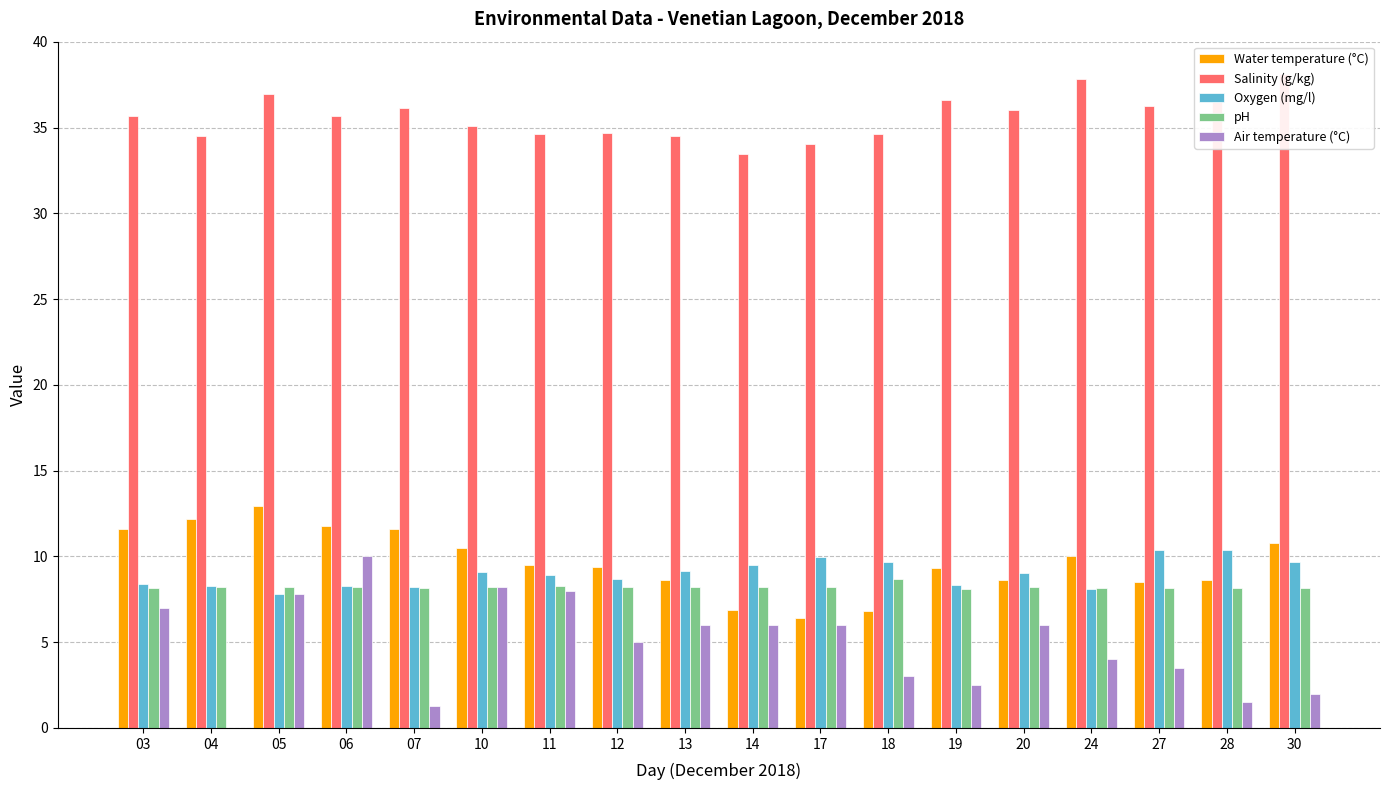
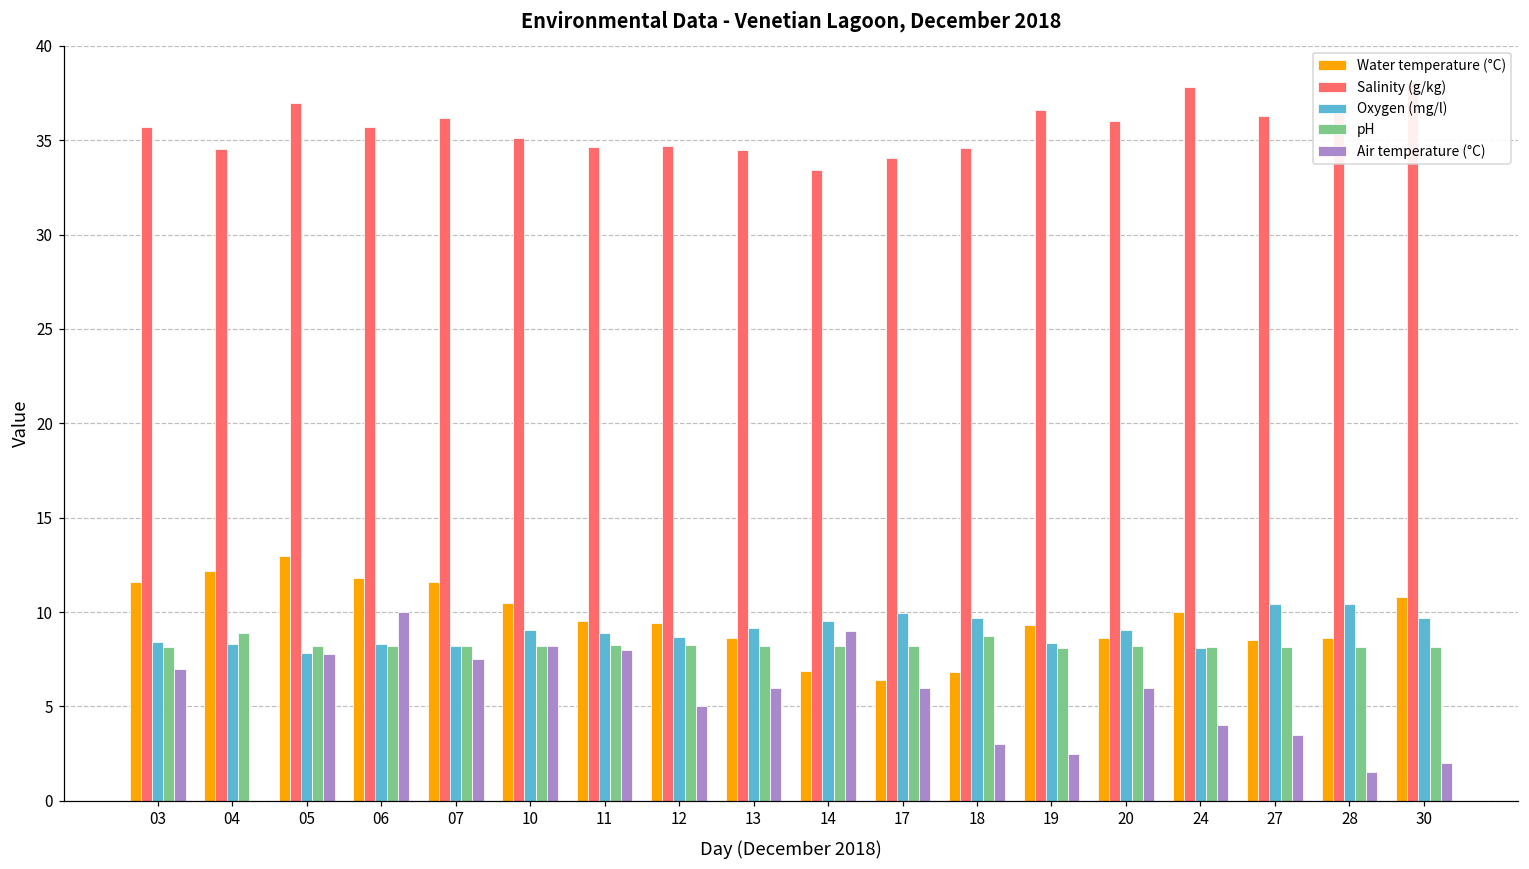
pH, 04: 8.2 -> 8.9
Air temperature (°C), 07: 1.3 -> 7.5
Air temperature (°C), 14: 6 -> 9
